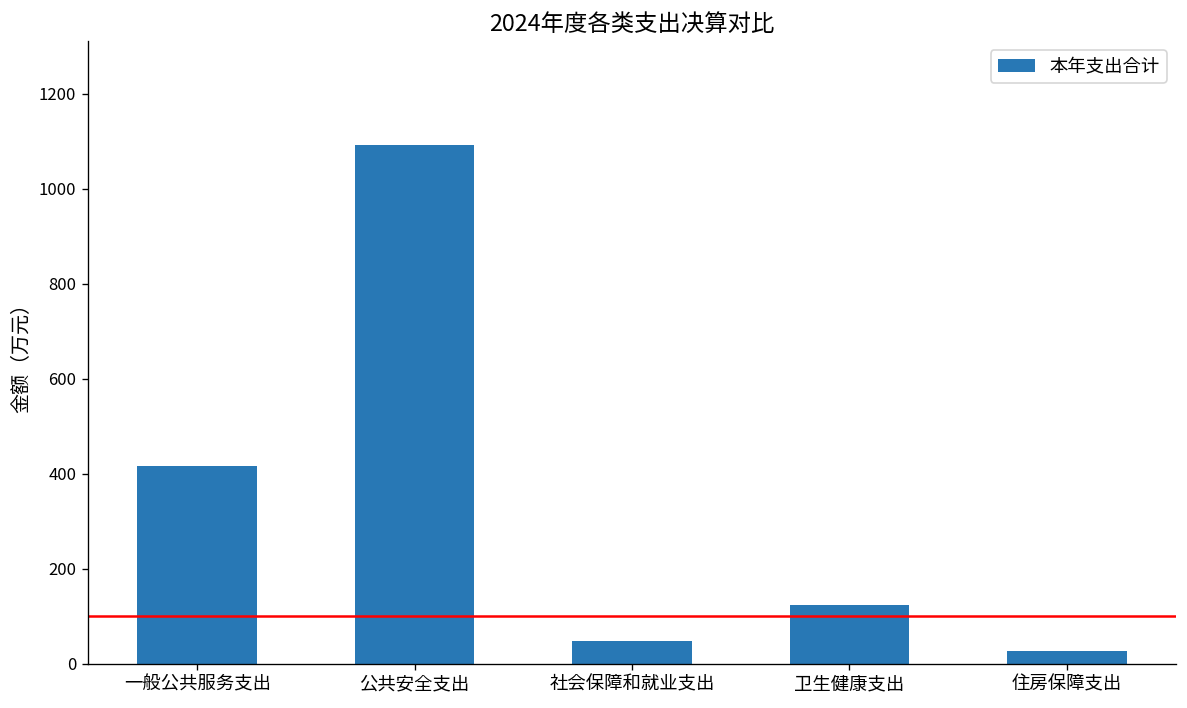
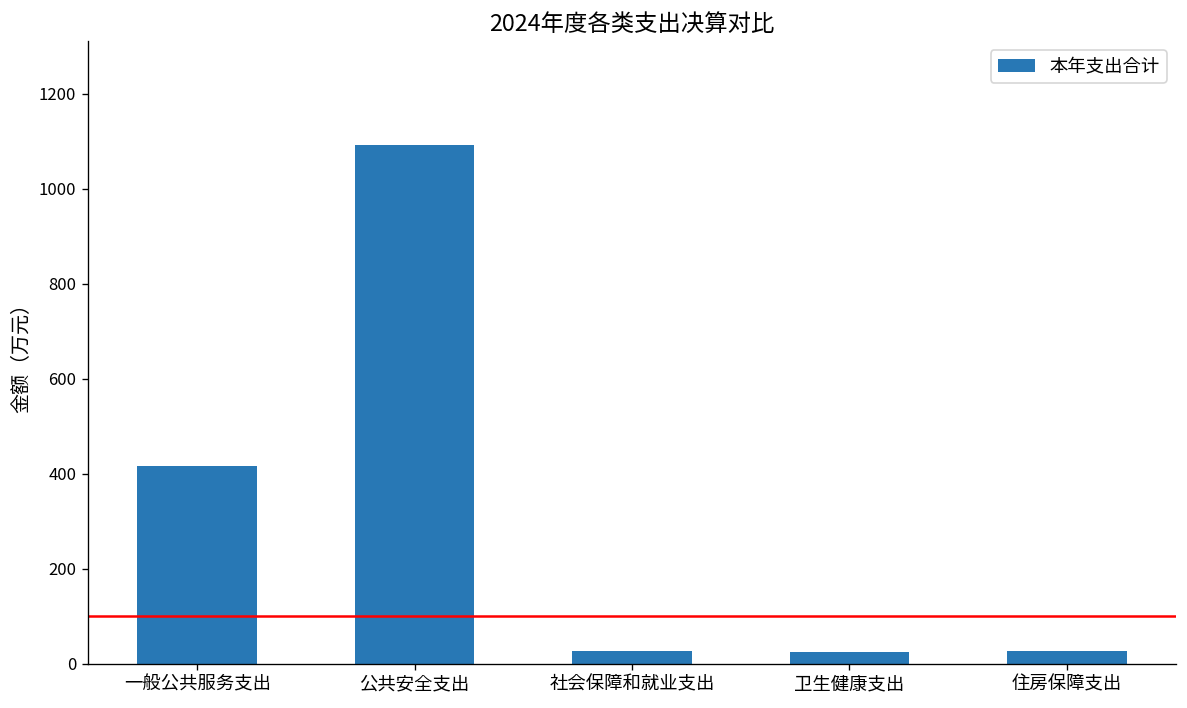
社会保障和就业支出: 50 -> 30
卫生健康支出: 120 -> 20
